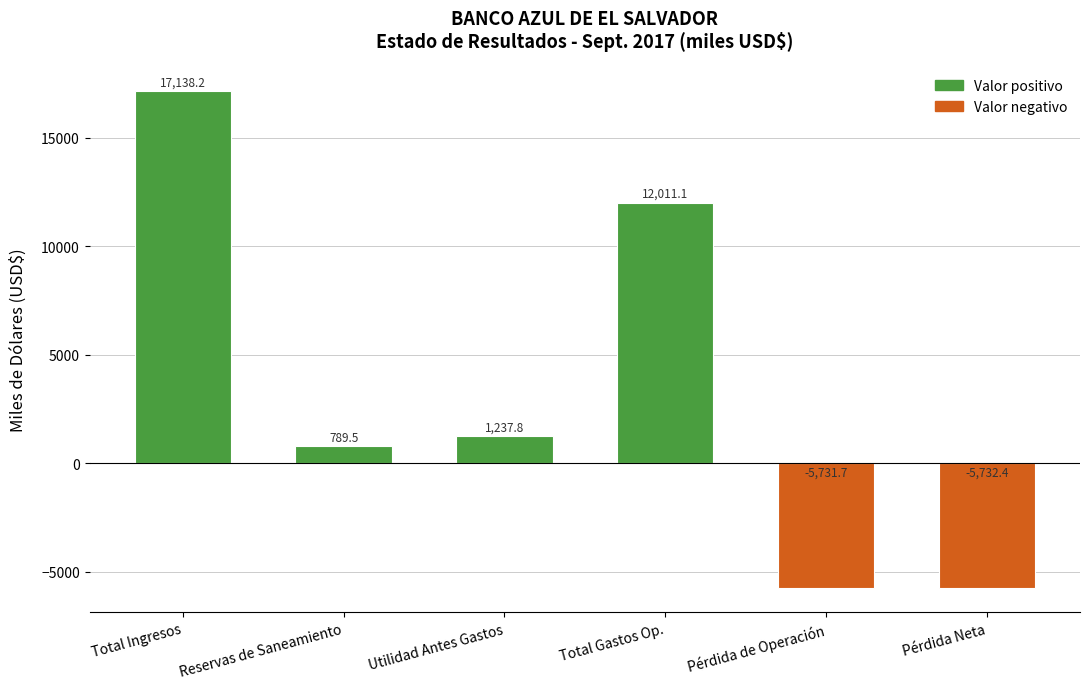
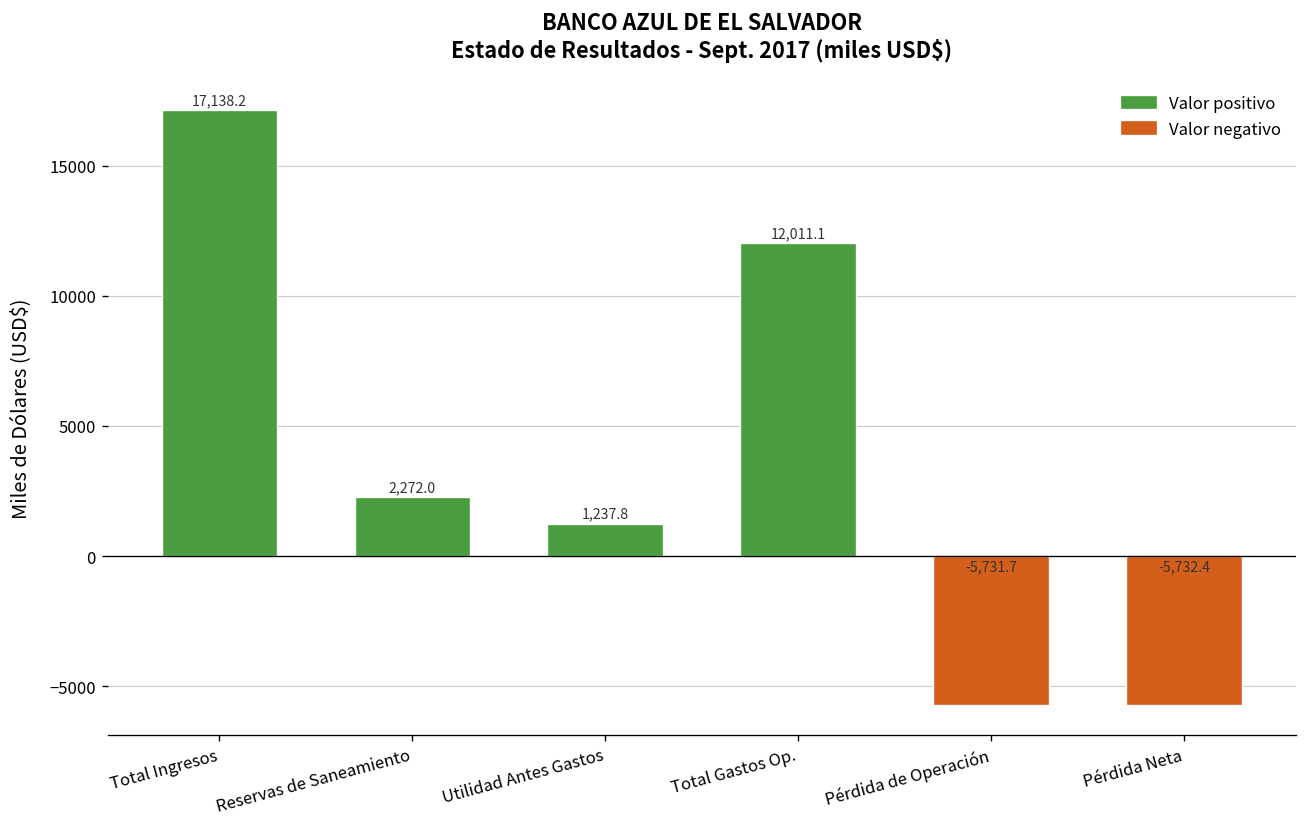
Reservas de Saneamiento: 789.5 -> 2,272.0
